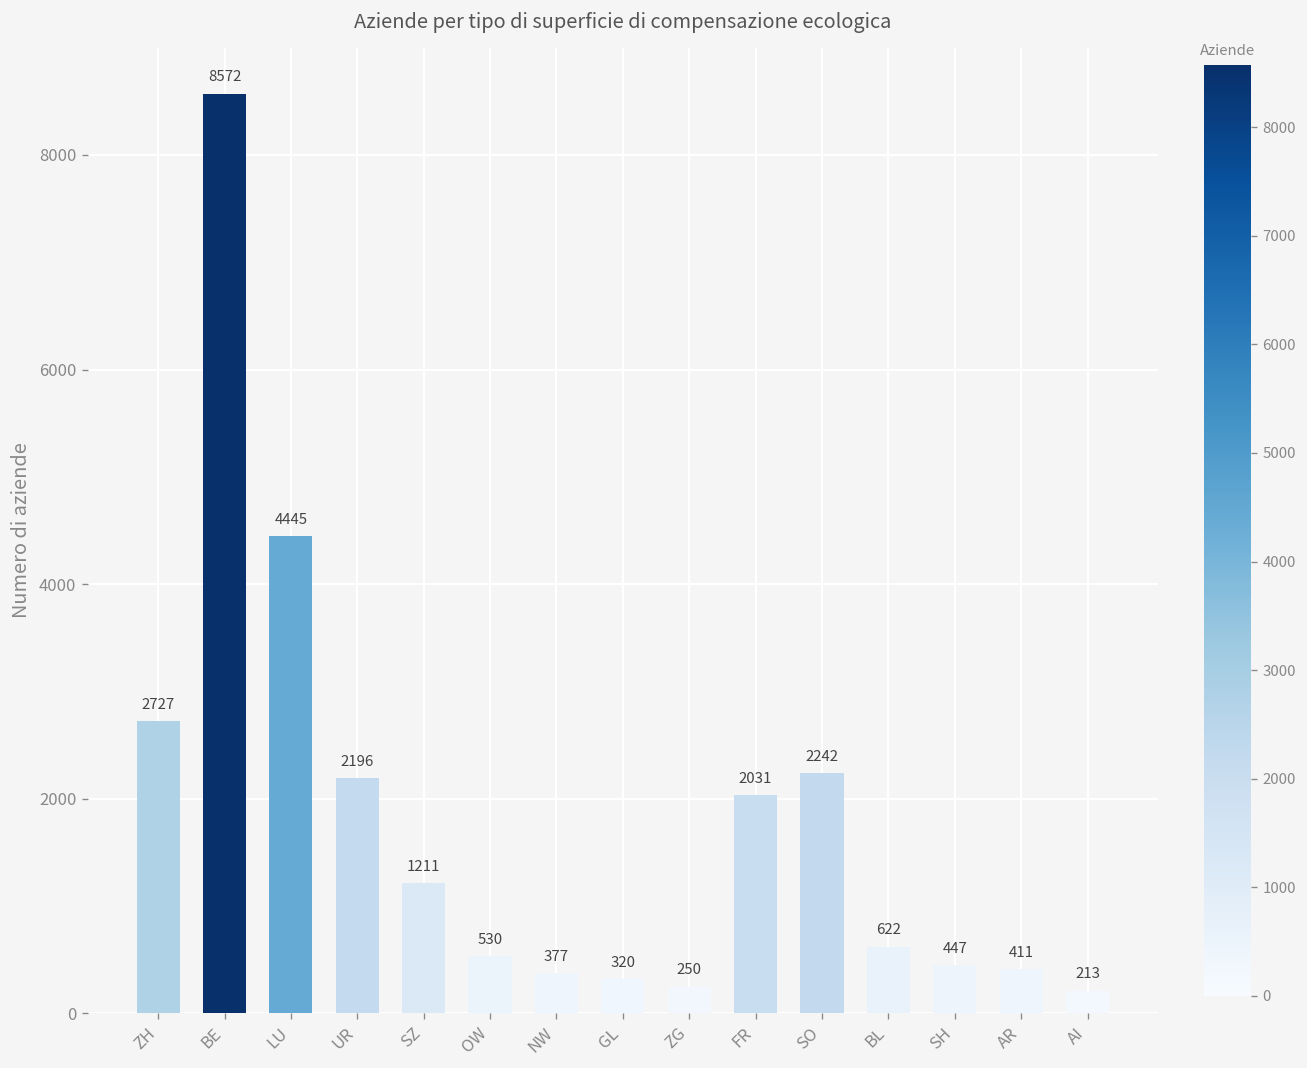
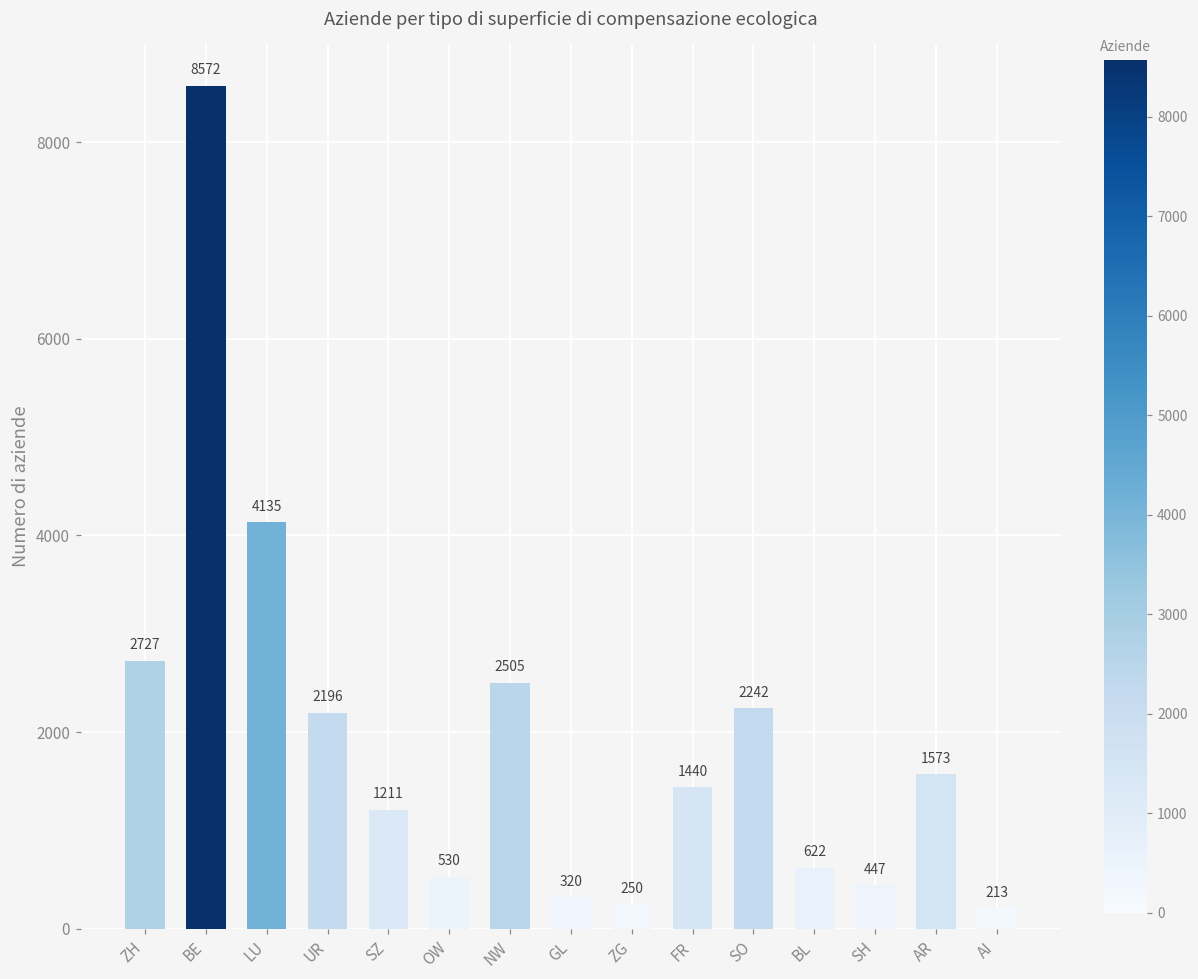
LU: 4445 -> 4135
NW: 377 -> 2505
FR: 2031 -> 1440
AR: 411 -> 1573
